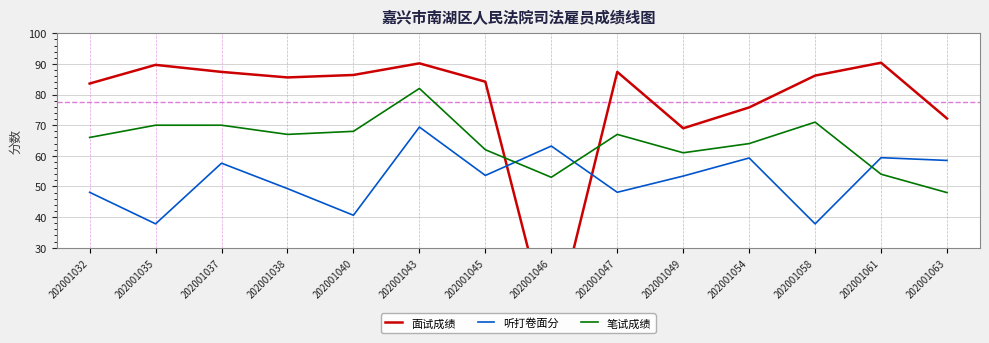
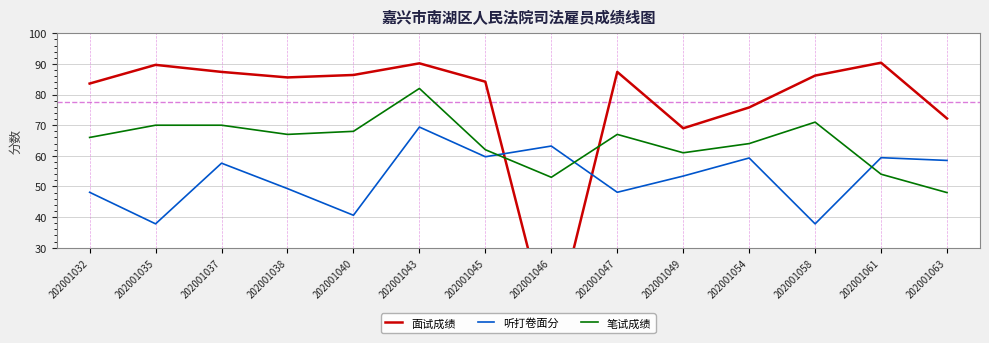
听打卷面分, 202001045: 54 -> 60
